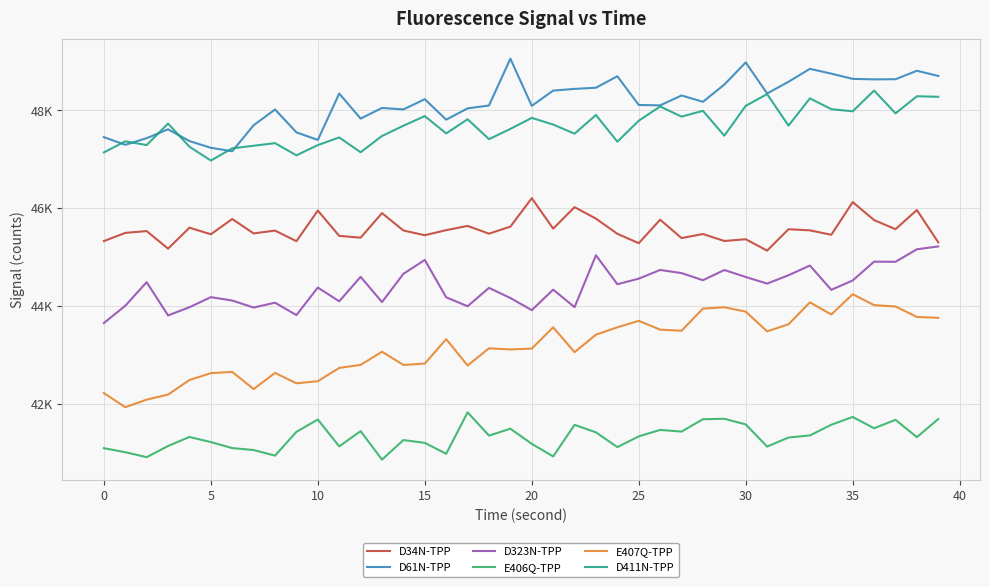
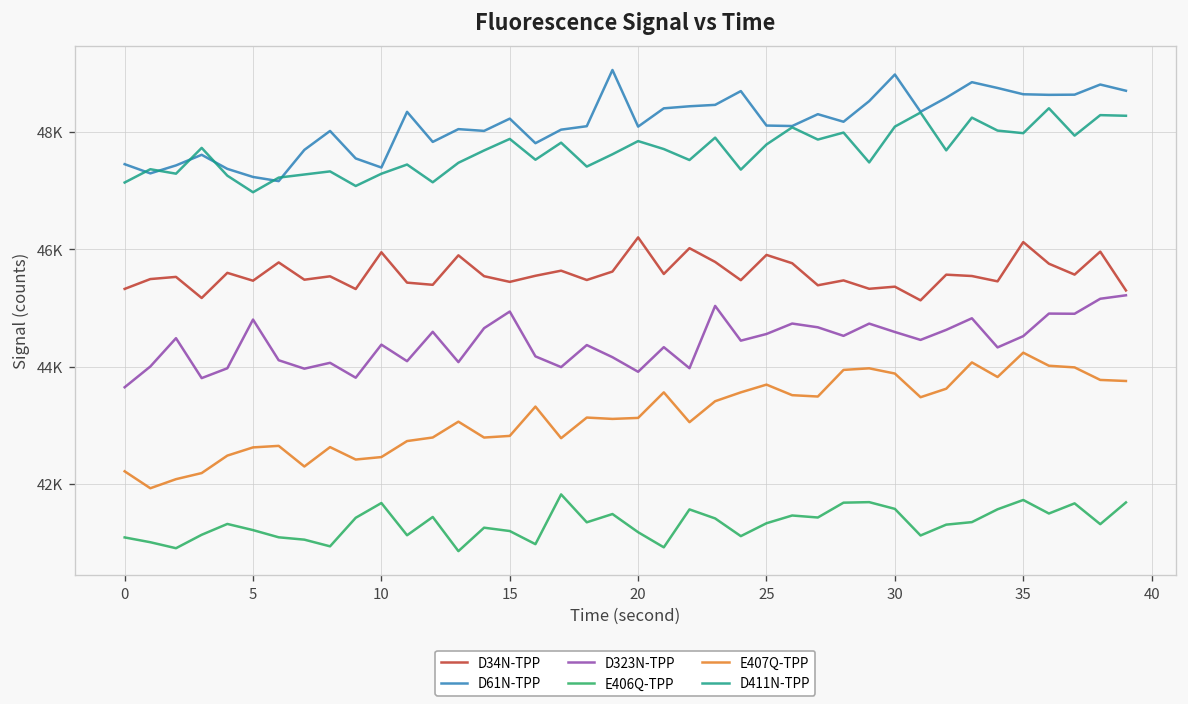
D323N-TPP, 5: 44200 -> 44800
D34N-TPP, 25: 45300 -> 45900
